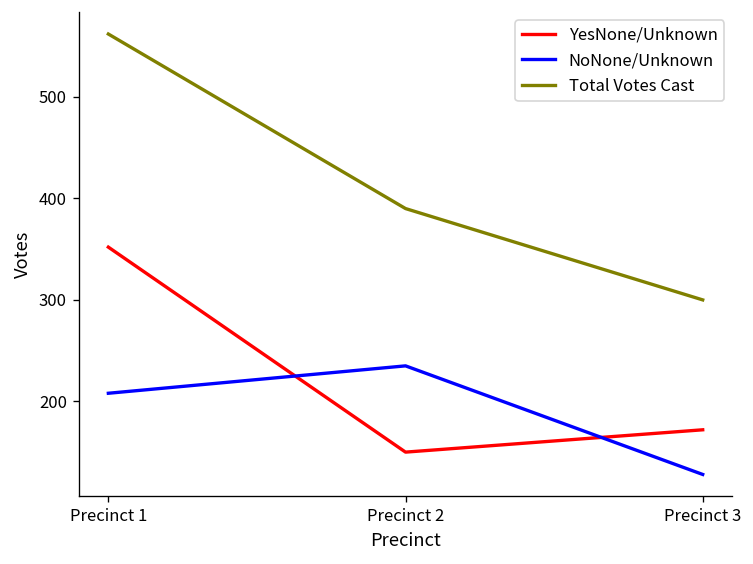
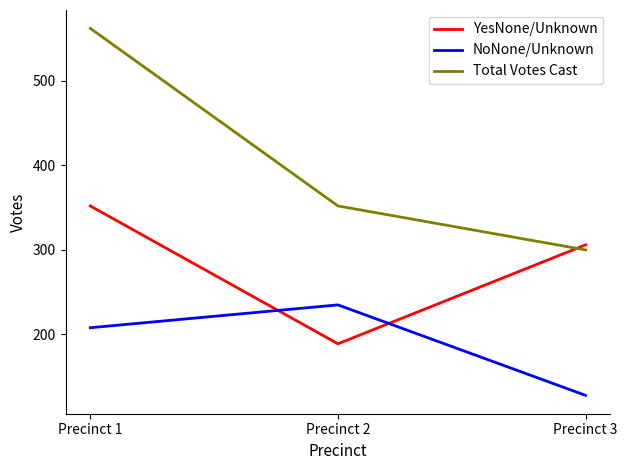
YesNone/Unknown, Precinct 2: 150 -> 190
Total Votes Cast, Precinct 2: 390 -> 350
YesNone/Unknown, Precinct 3: 170 -> 310
